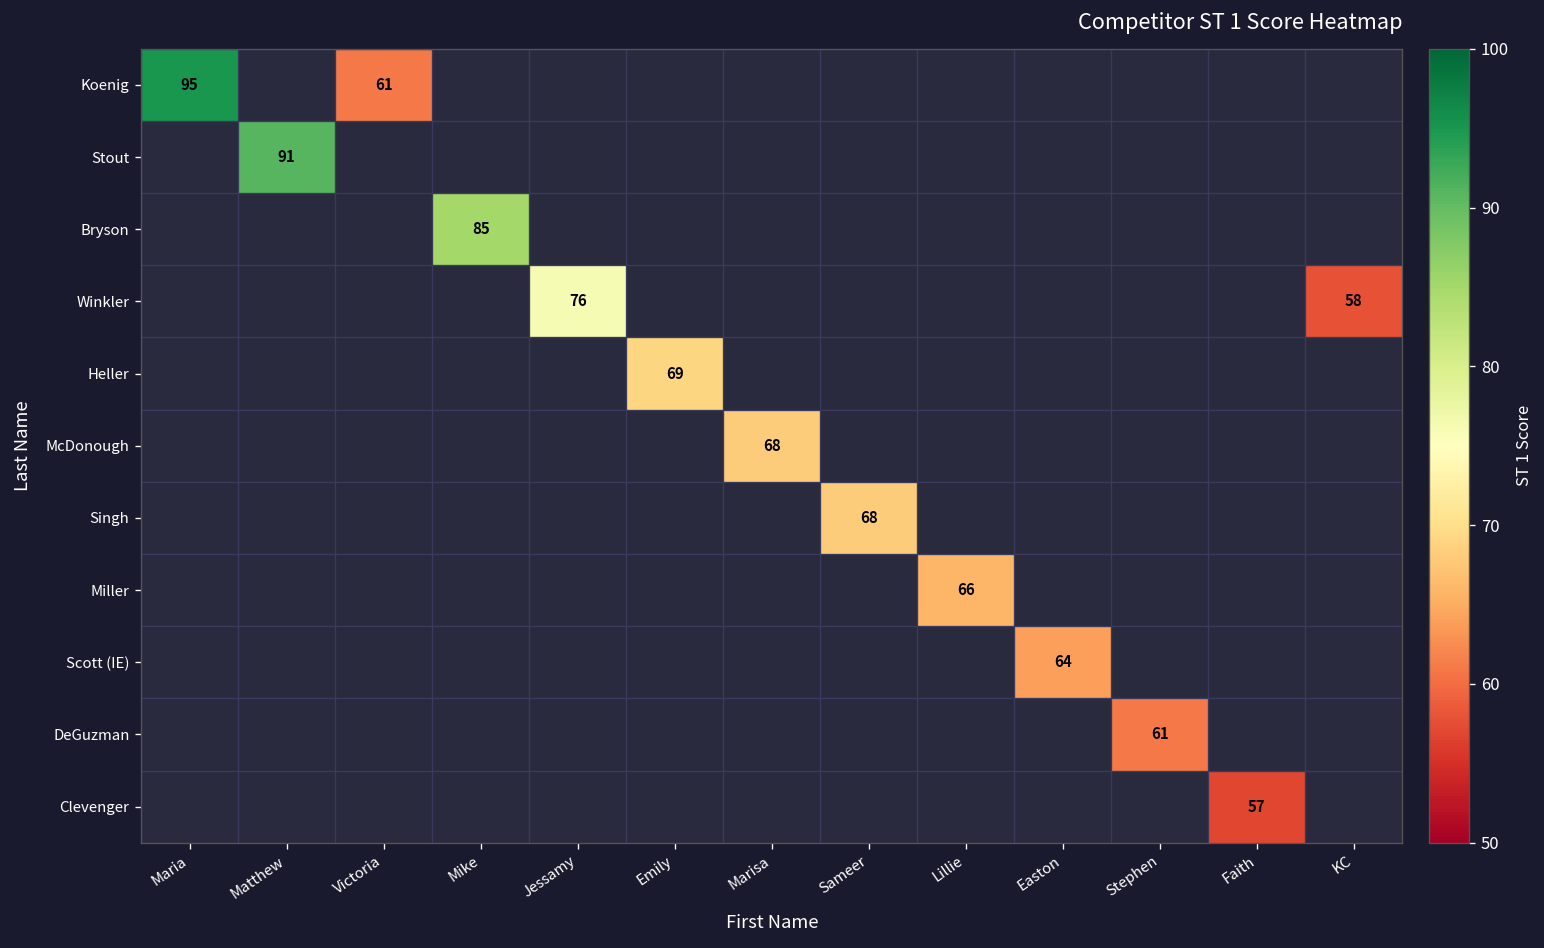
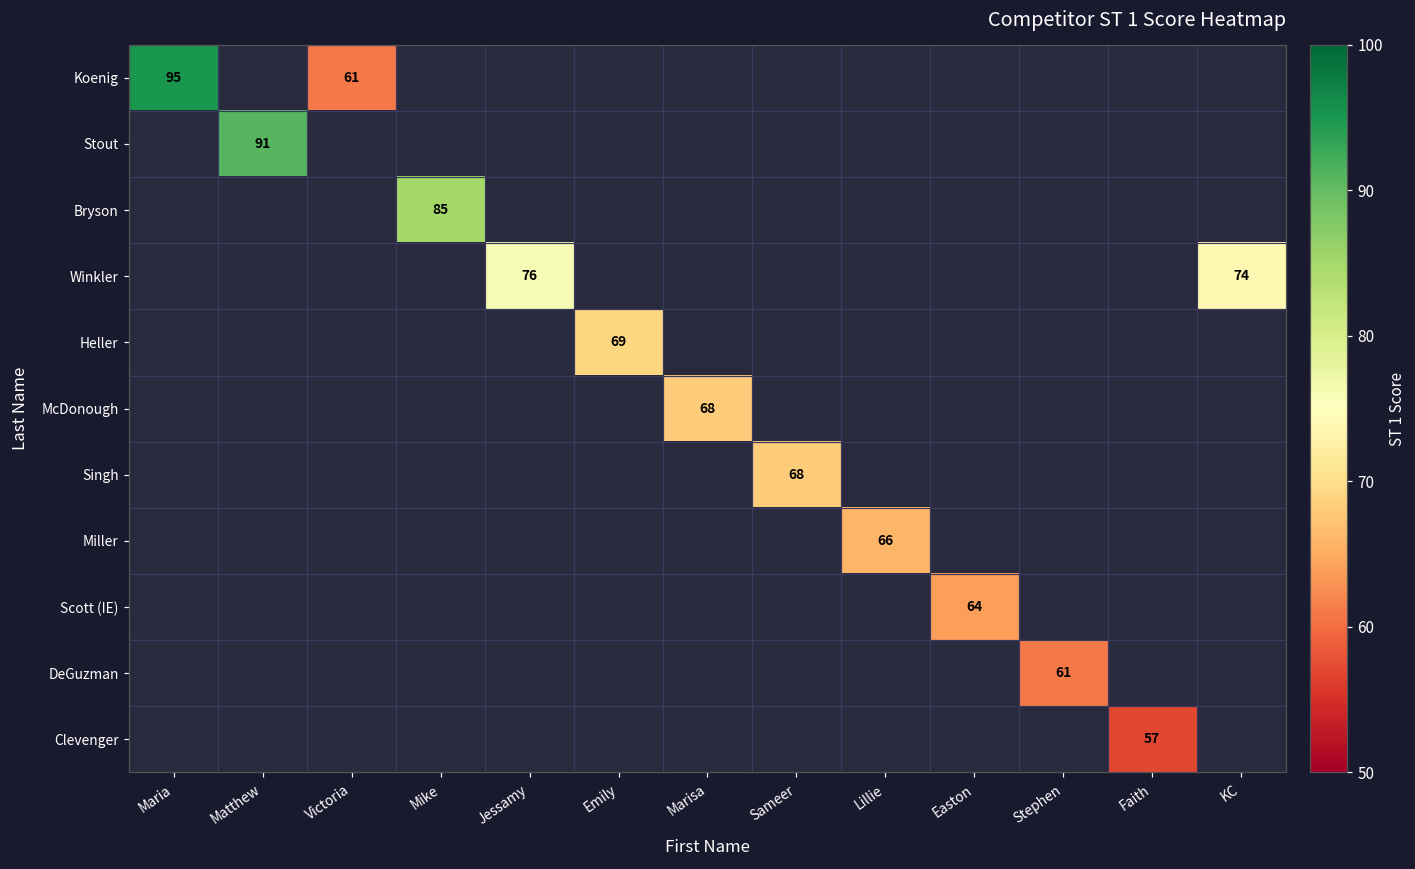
Winkler, KC: 58 -> 74
